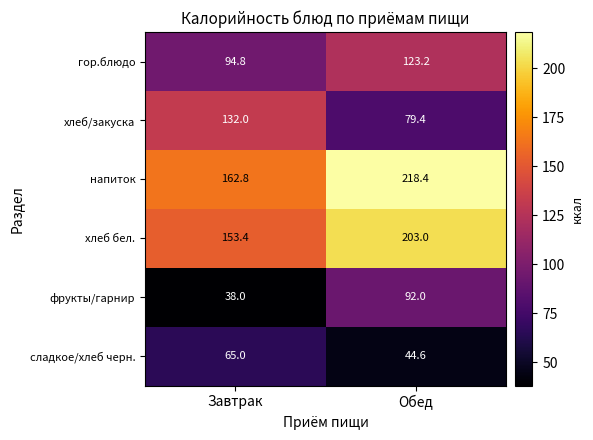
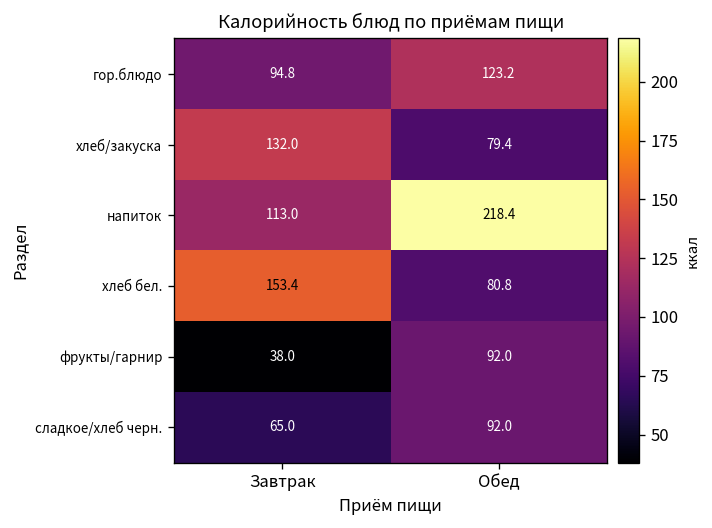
напиток, Завтрак: 162.8 -> 113.0
хлеб бел., Обед: 203.0 -> 80.8
сладкое/хлеб черн., Обед: 44.6 -> 92.0
